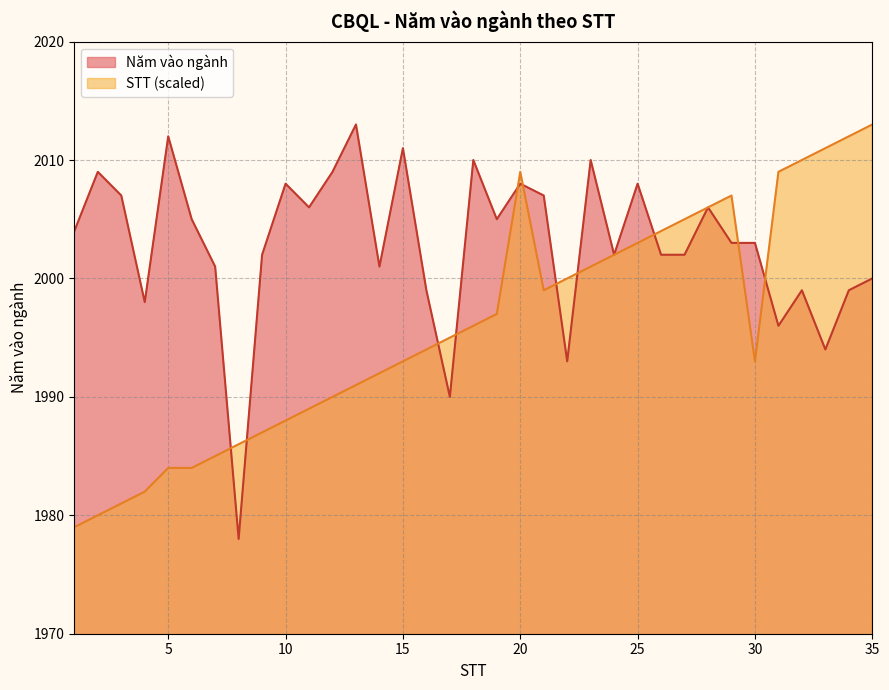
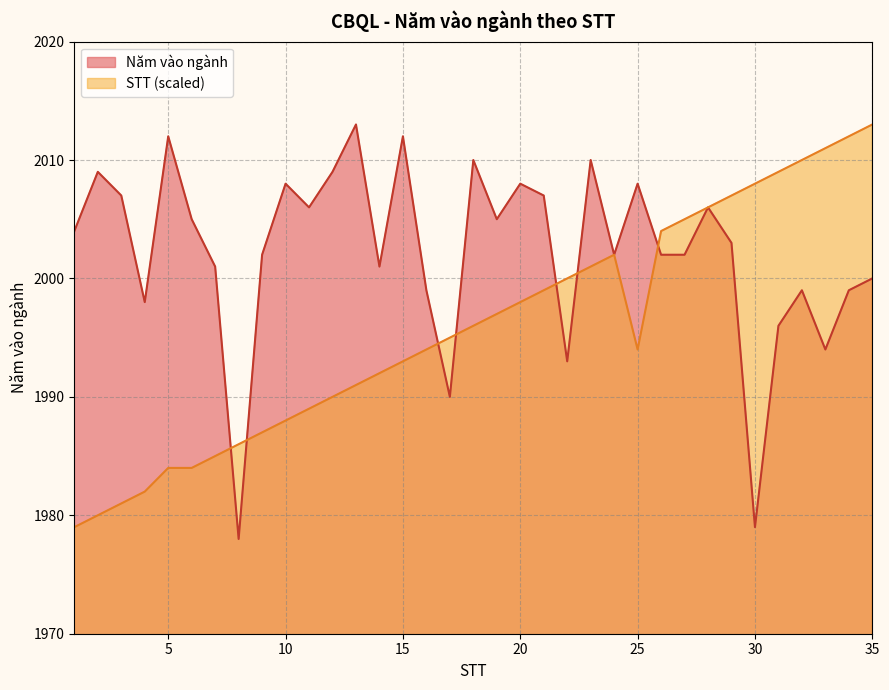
Năm vào ngành, 15: 2011 -> 2012
STT (scaled), 20: 2009.0 -> 1998.0
STT (scaled), 25: 2003.0 -> 1994.0
Năm vào ngành, 30: 2003 -> 1979
STT (scaled), 30: 1993.0 -> 2008.0
